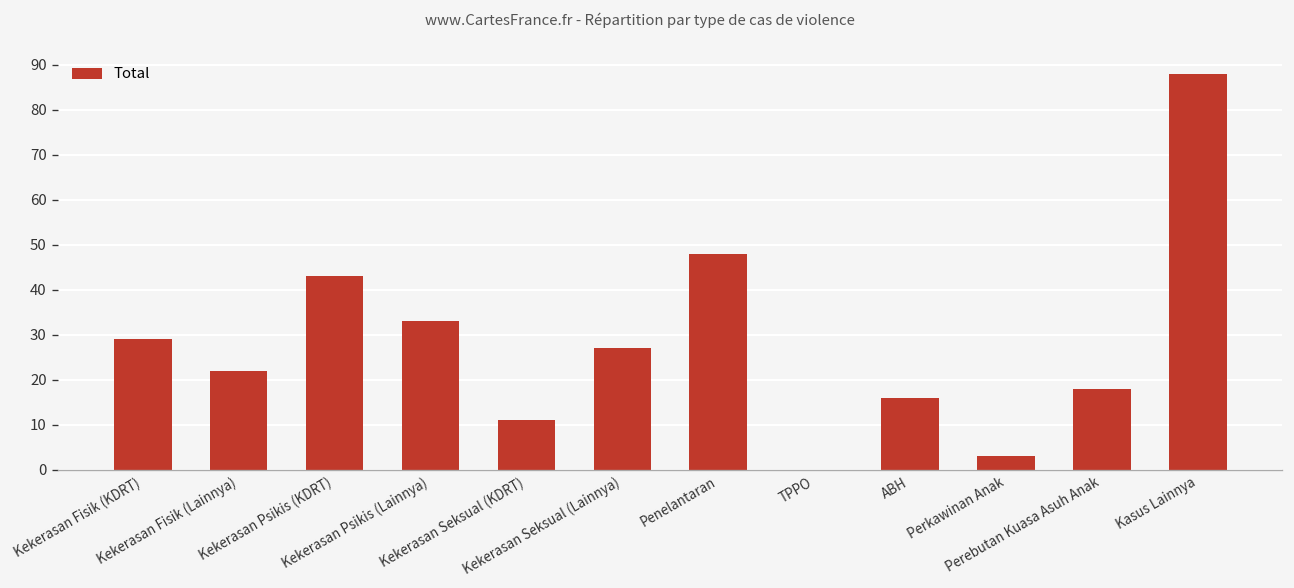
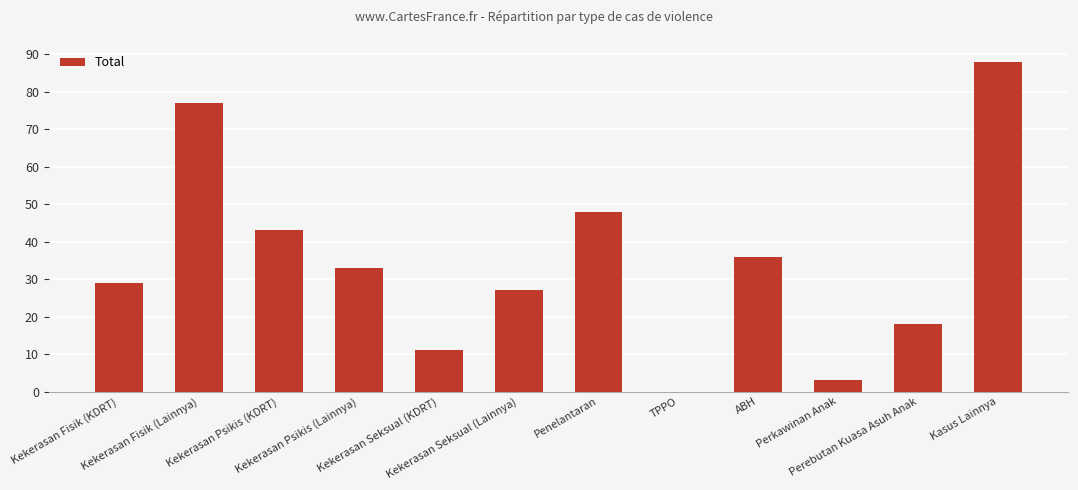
Kekerasan Fisik (Lainnya): 22 -> 77
ABH: 16 -> 36
